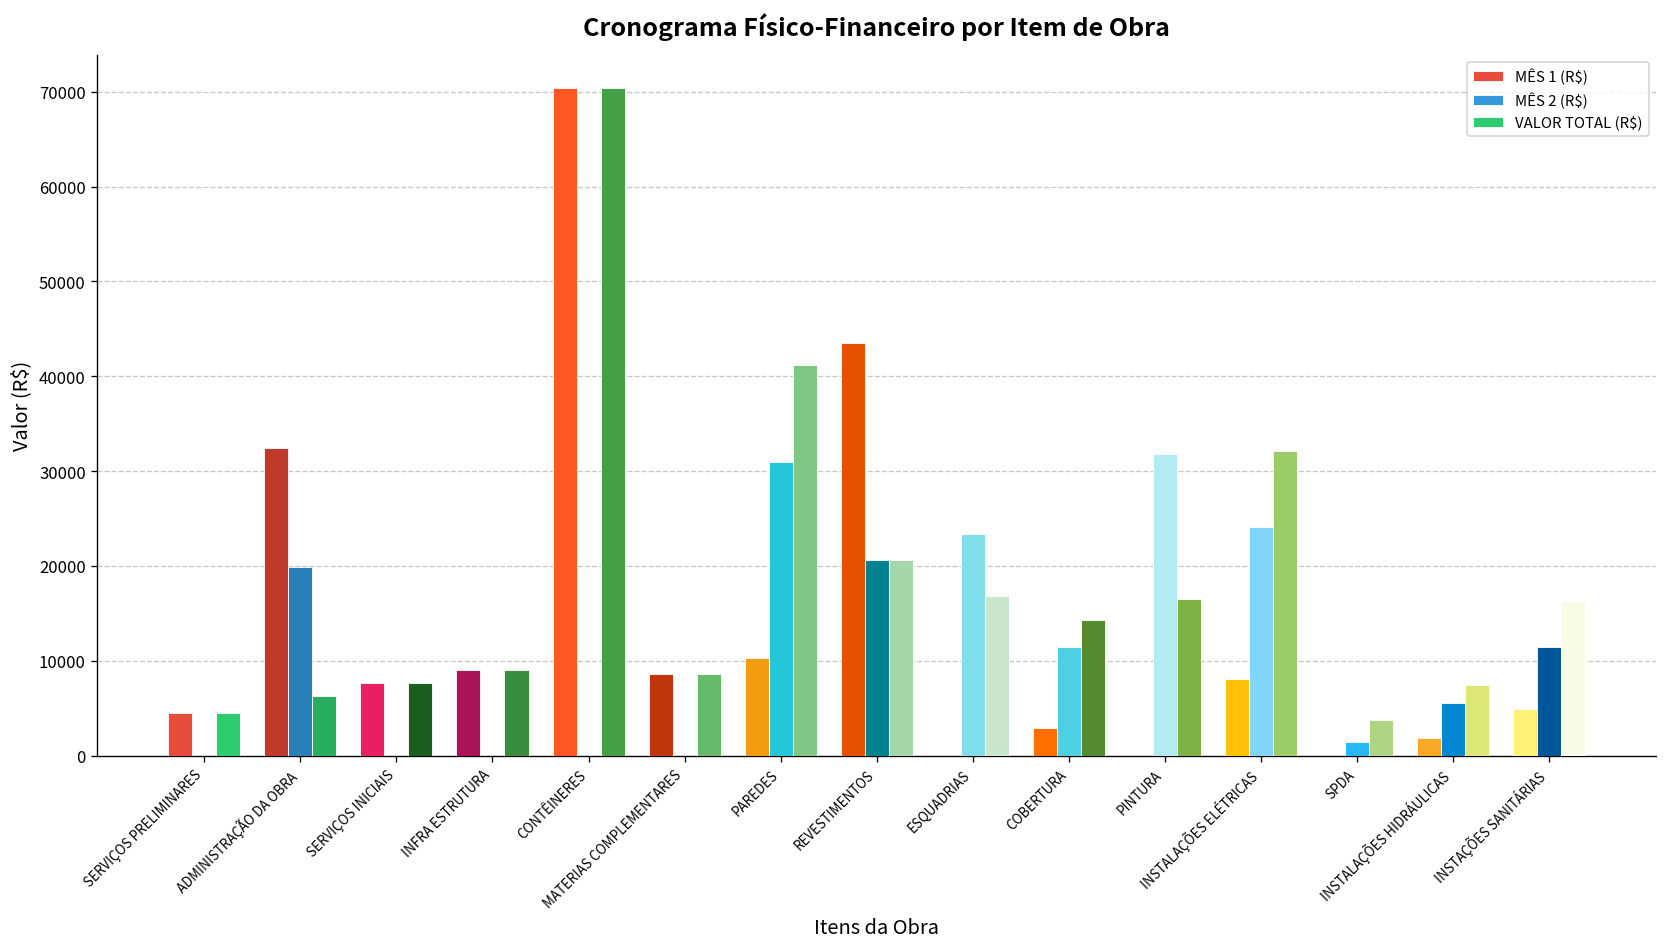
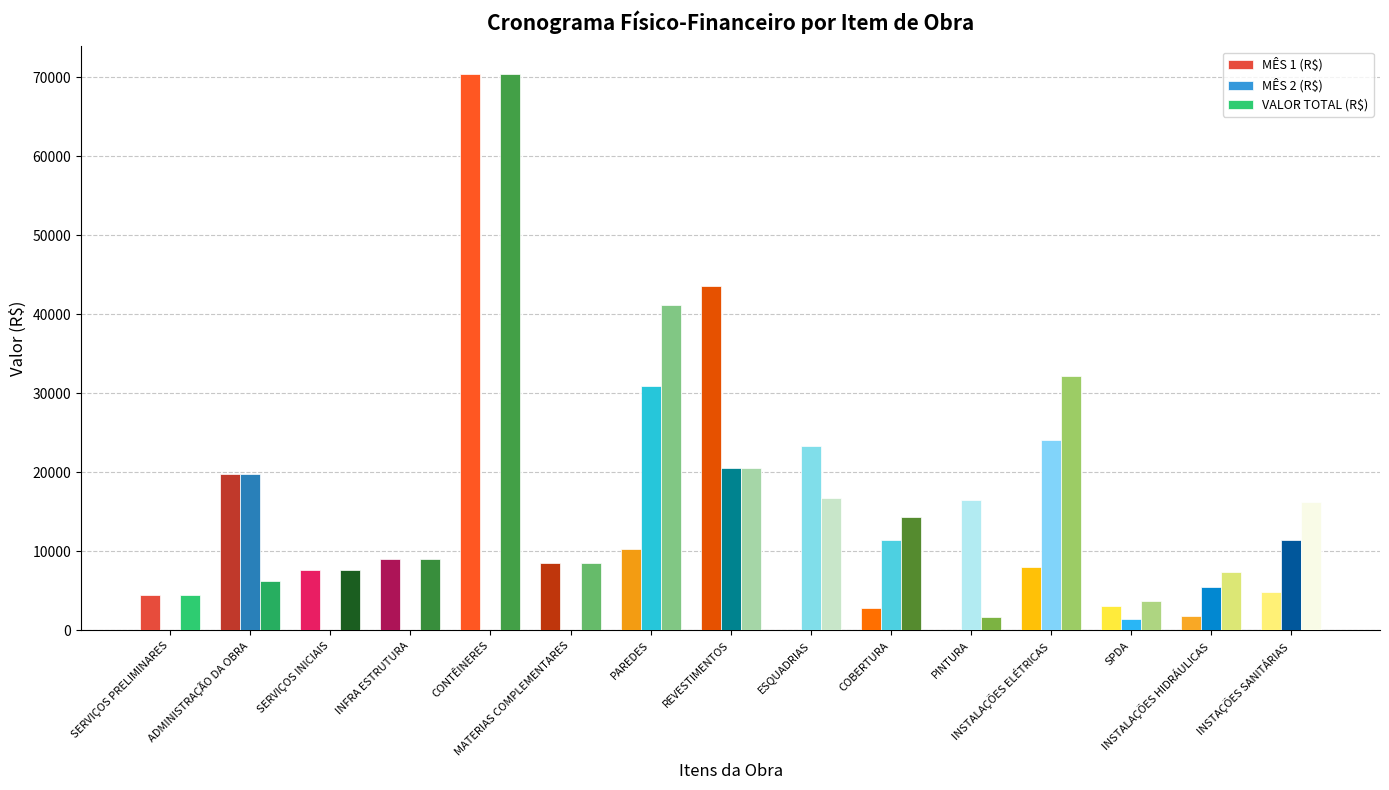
MÊS 1 (R$), ADMINISTRAÇÃO DA OBRA: 32000 -> 20000
MÊS 2 (R$), PINTURA: 32000 -> 17000
VALOR TOTAL (R$), PINTURA: 17000 -> 2000
MÊS 1 (R$), SPDA: 0 -> 3000
